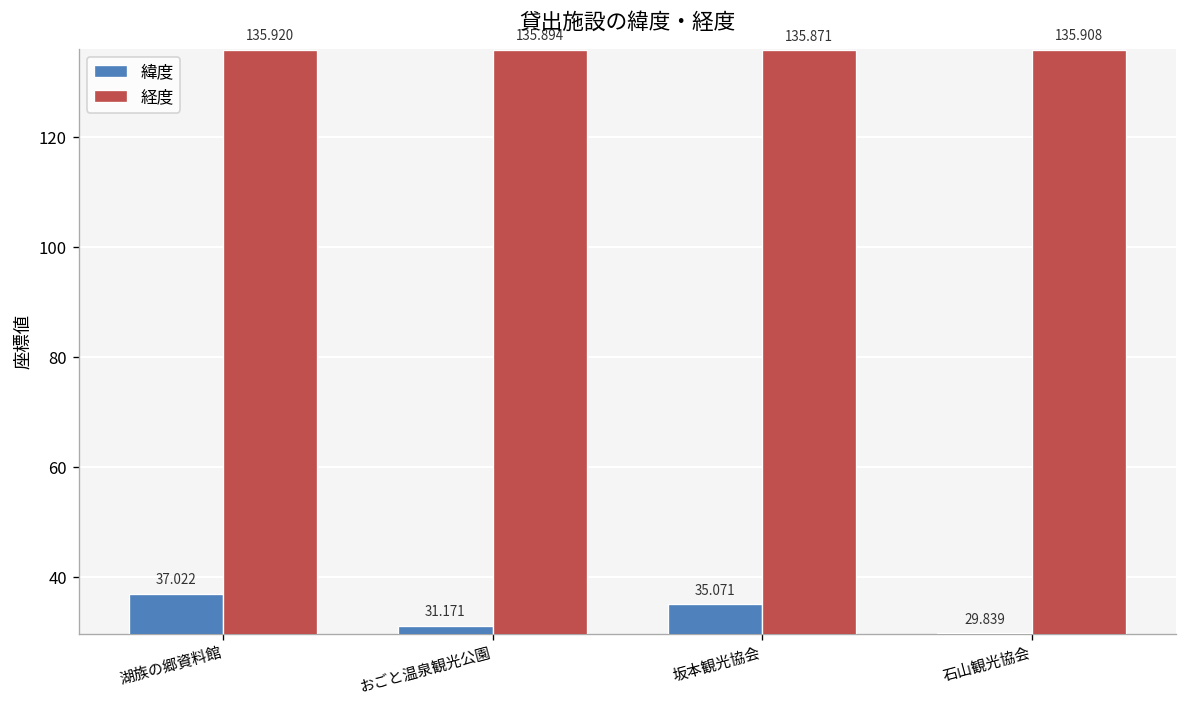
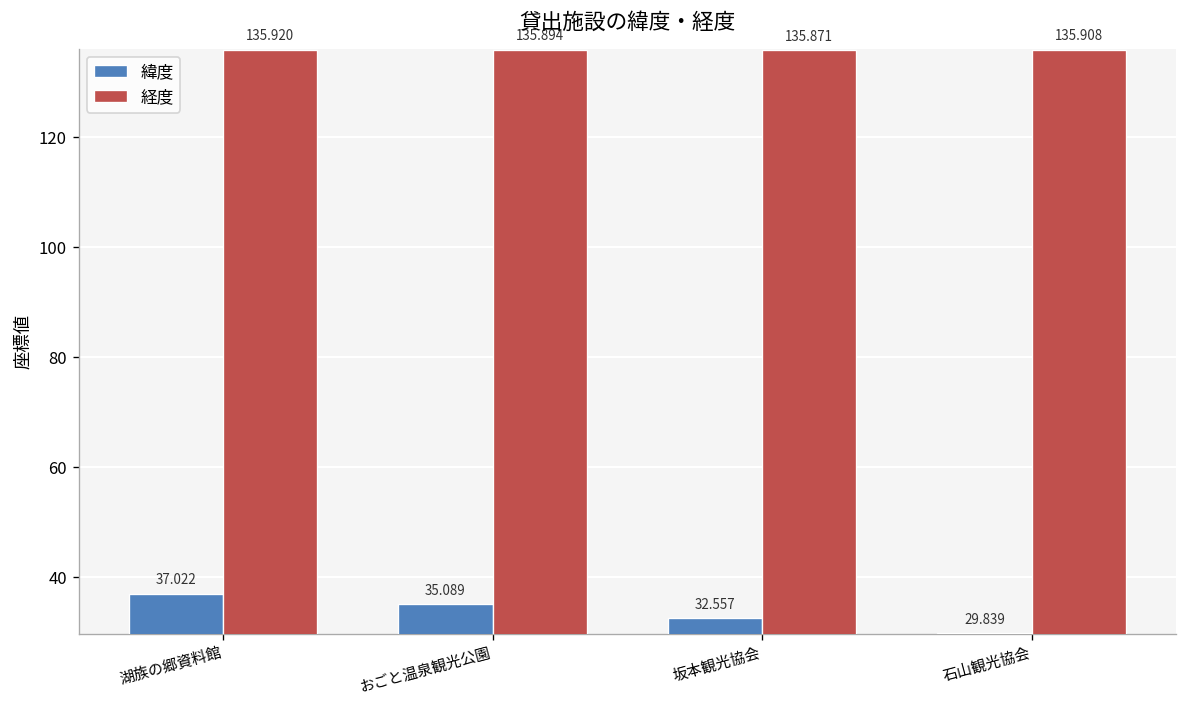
緯度, おごと温泉観光公園: 31.171 -> 35.089
緯度, 坂本観光協会: 35.071 -> 32.557
